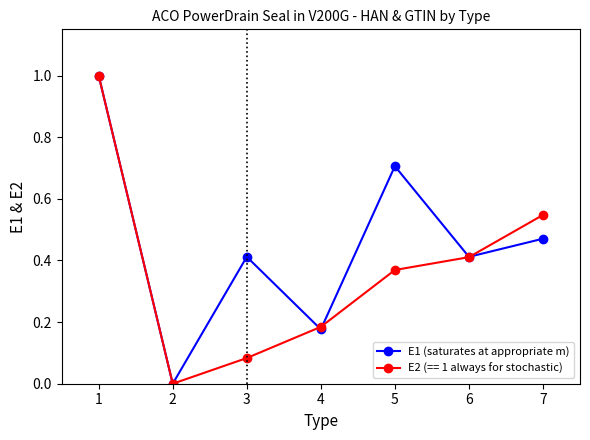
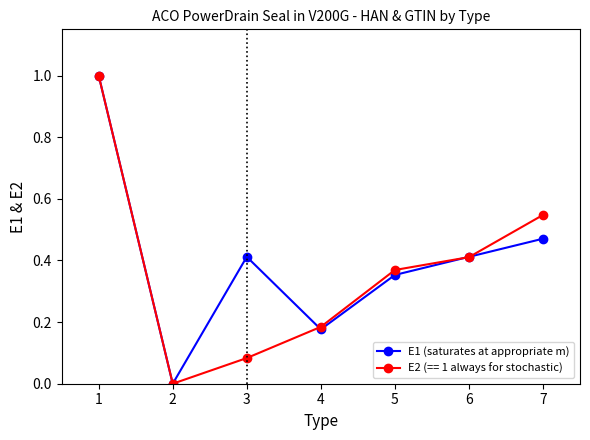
E1 (saturates at appropriate m), 5: 0.71 -> 0.35
